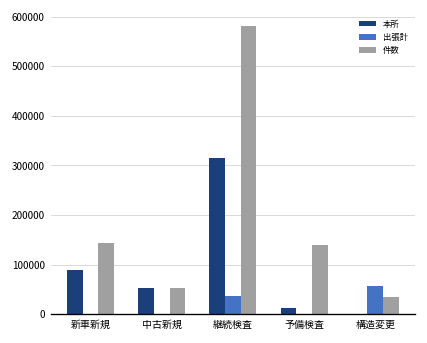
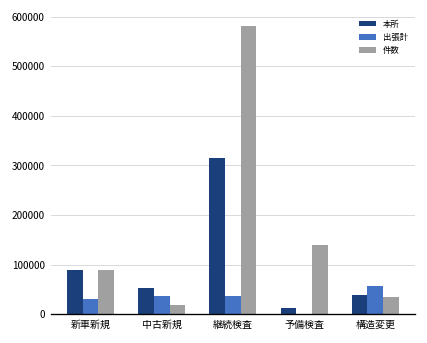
出張計, 新車新規: 0 -> 30000
件数, 新車新規: 140000 -> 90000
出張計, 中古新規: 0 -> 40000
件数, 中古新規: 50000 -> 20000
本所, 構造変更: 0 -> 40000
